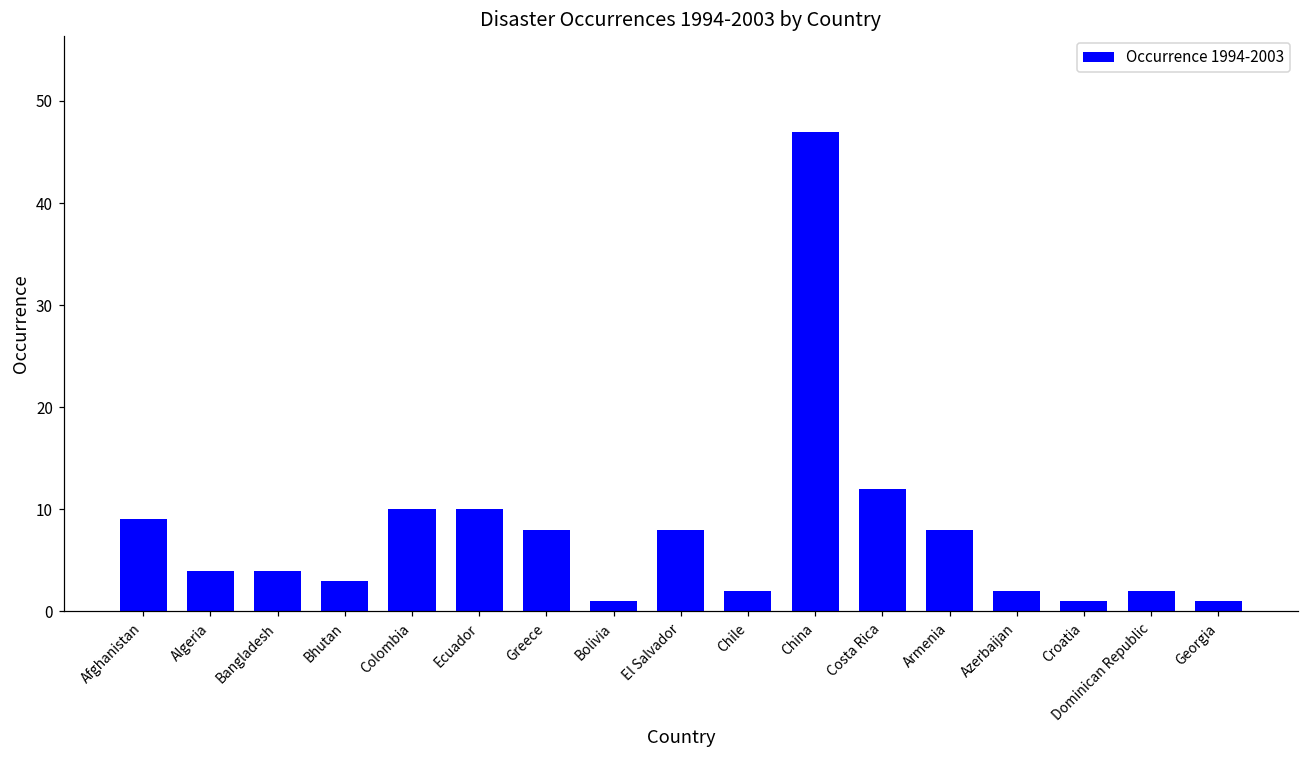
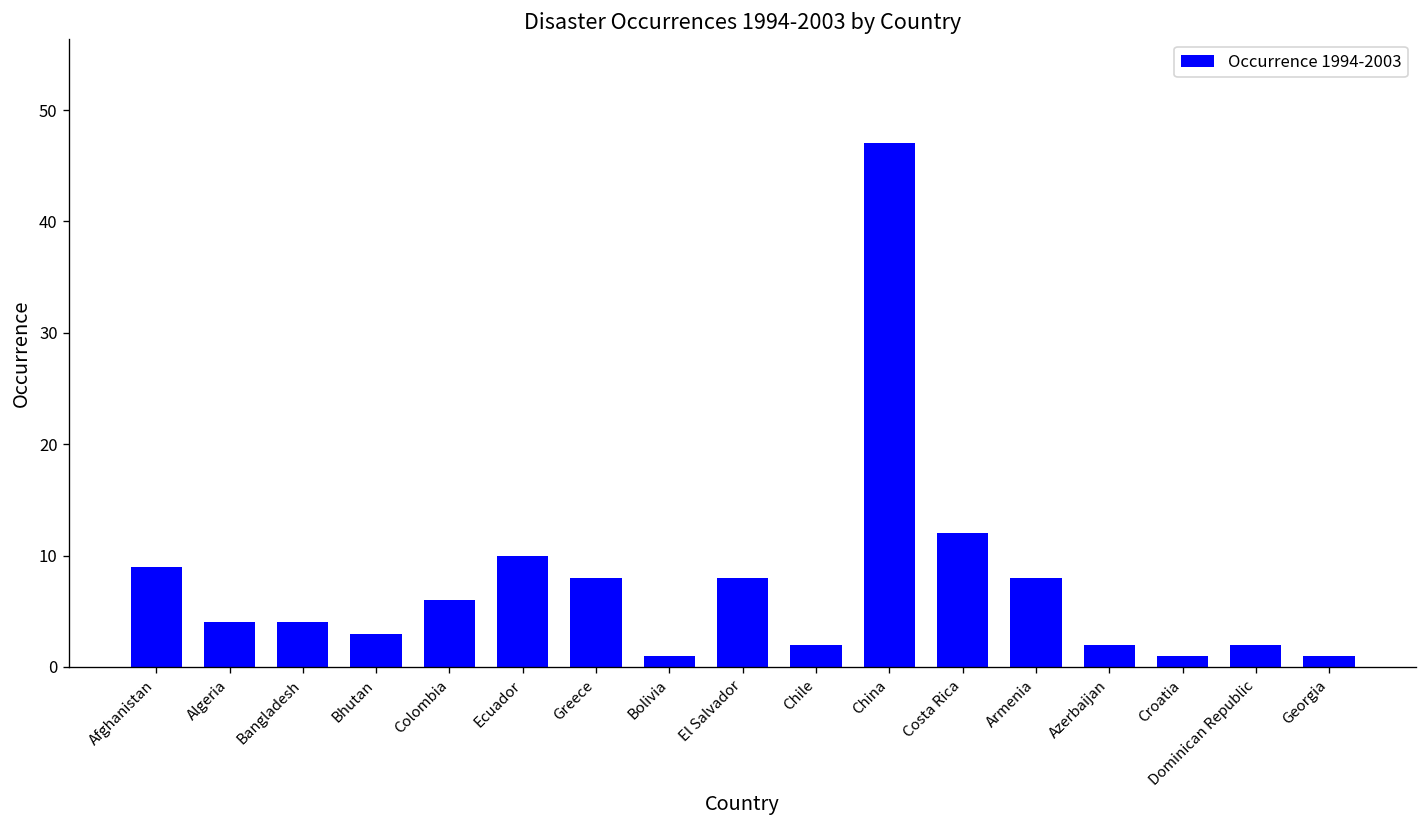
Colombia: 10 -> 6
